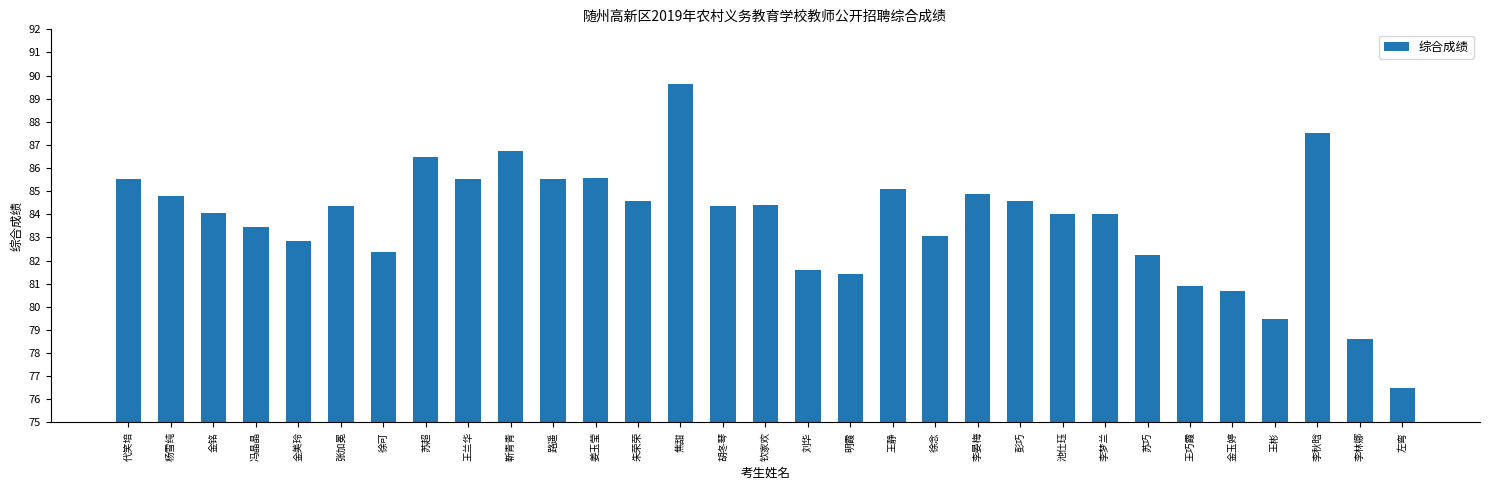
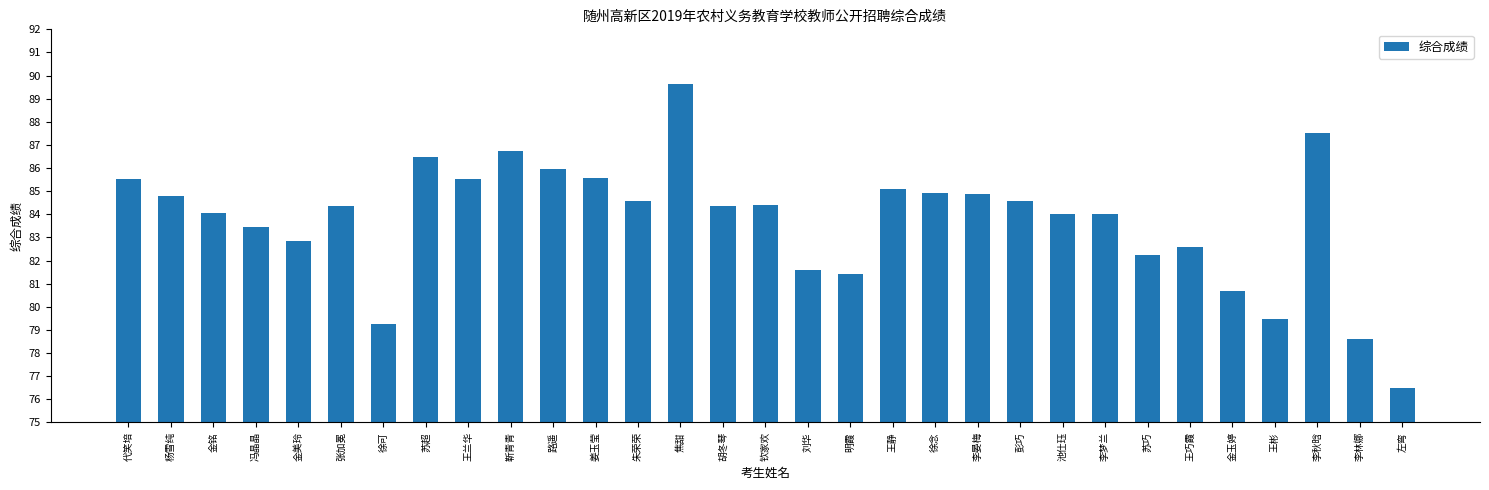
徐可: 82.4 -> 79.3
路遥: 85.5 -> 86.0
徐念: 83.1 -> 84.9
王巧霞: 80.9 -> 82.6
